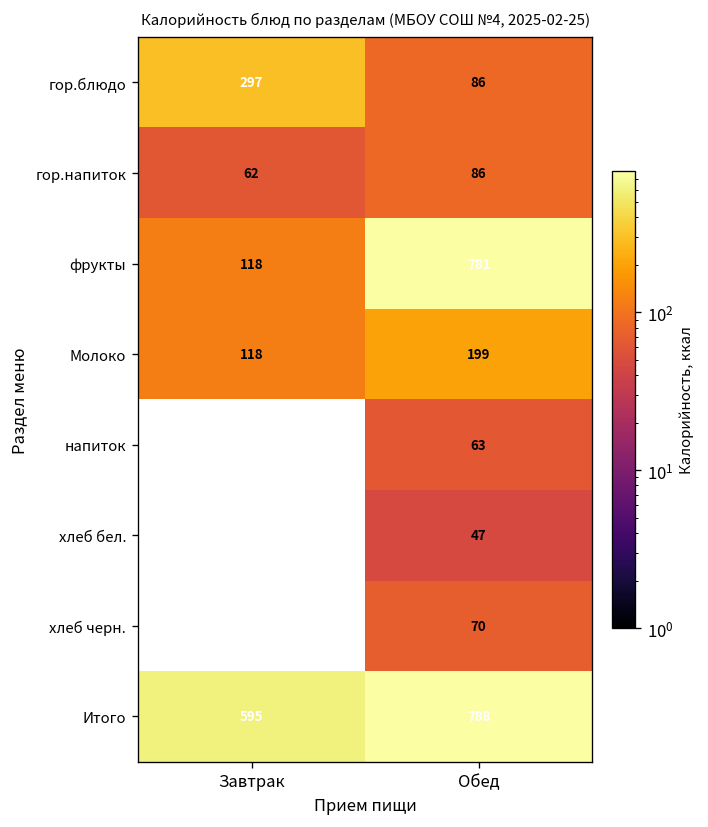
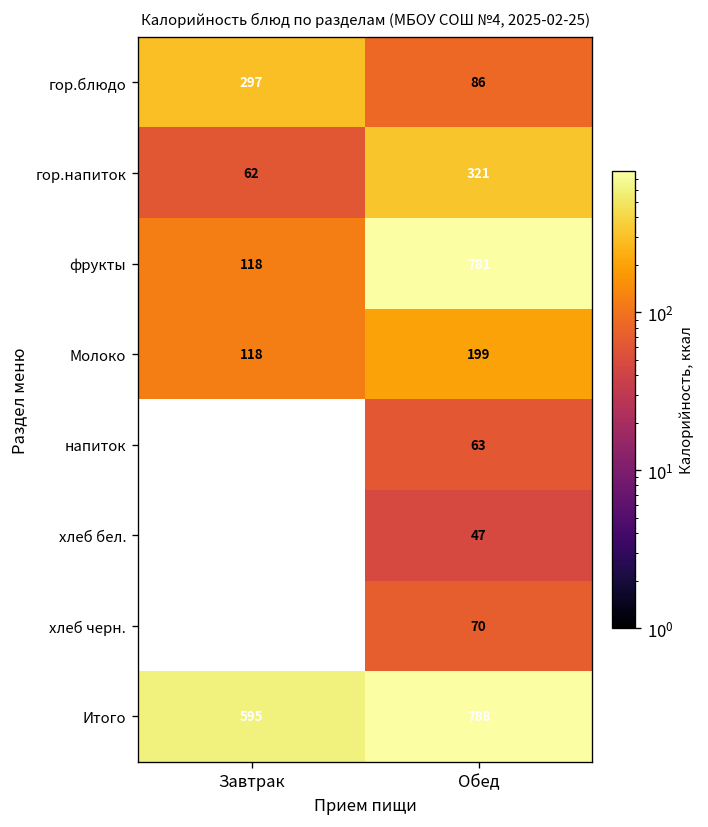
гор.напиток, Обед: 86 -> 321
